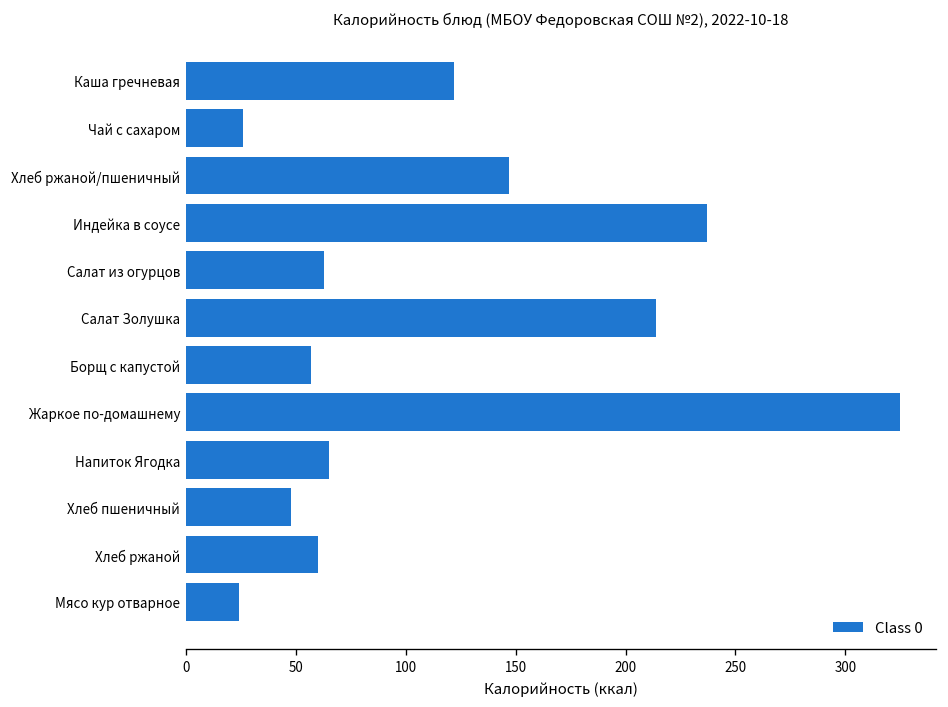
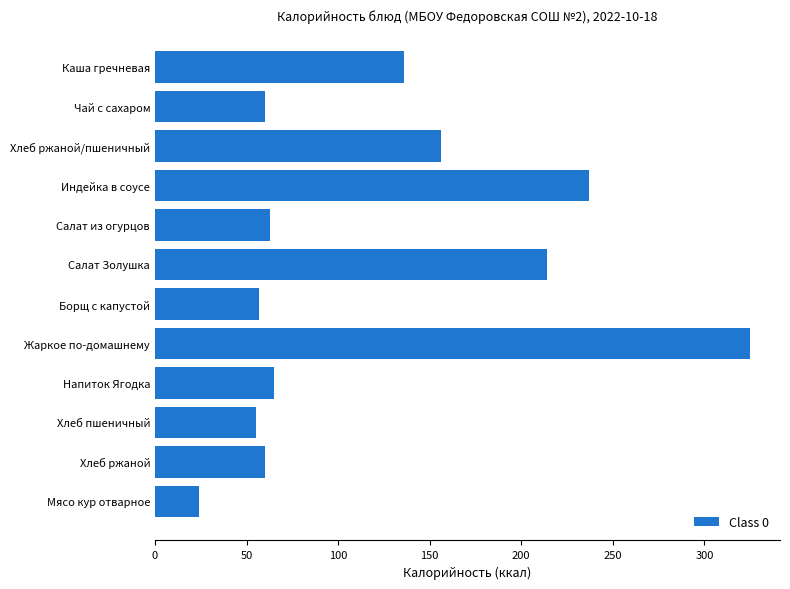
Каша гречневая: 122 -> 136
Чай с сахаром: 26 -> 60
Хлеб ржаной/пшеничный: 147 -> 156
Хлеб пшеничный: 48 -> 55
